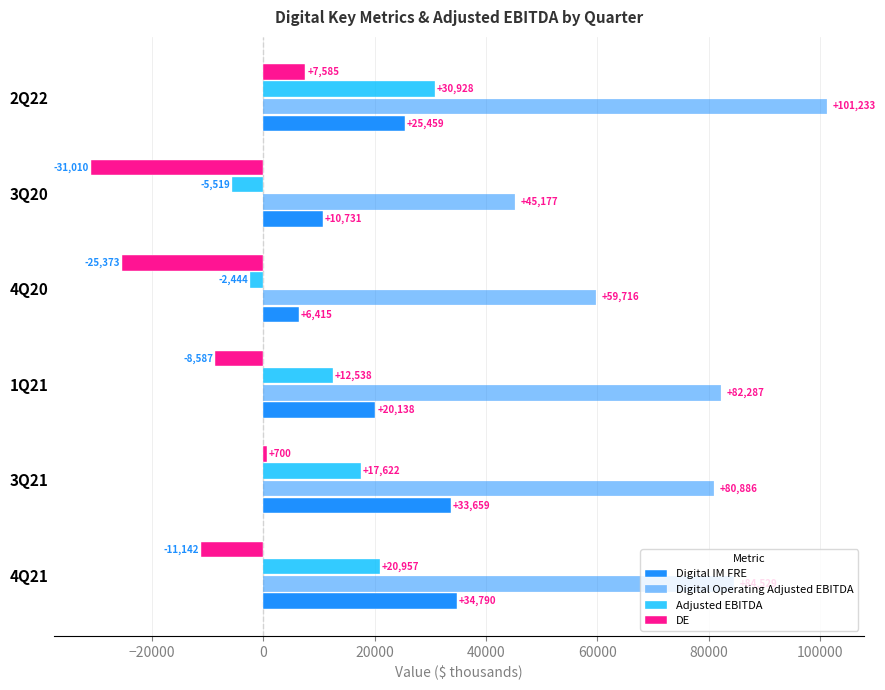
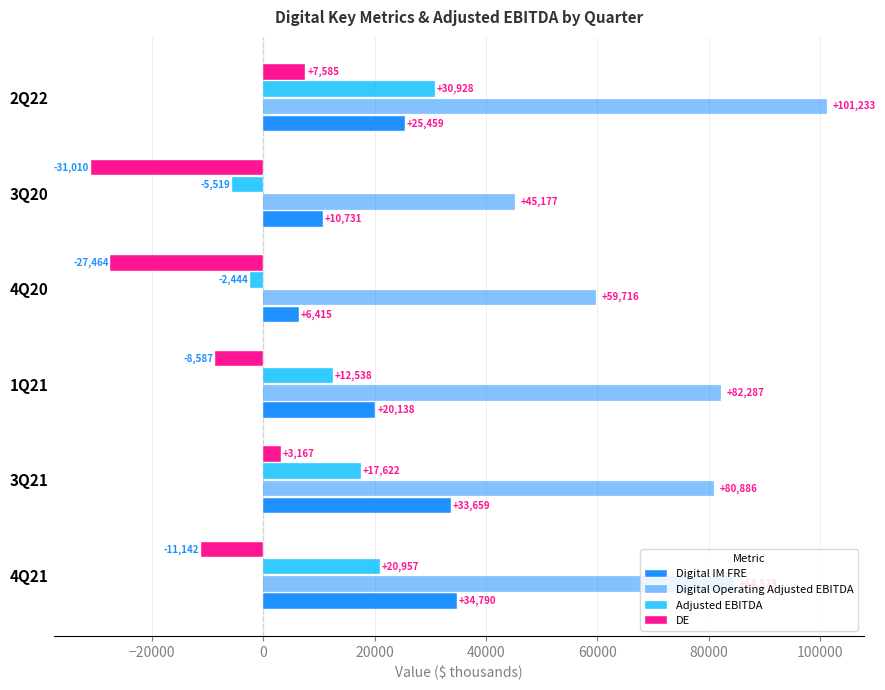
DE, 4Q20: -25,373 -> -27,464
DE, 3Q21: +700 -> +3,167
